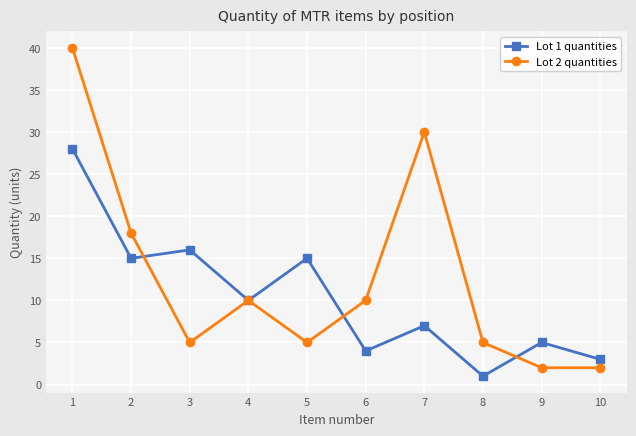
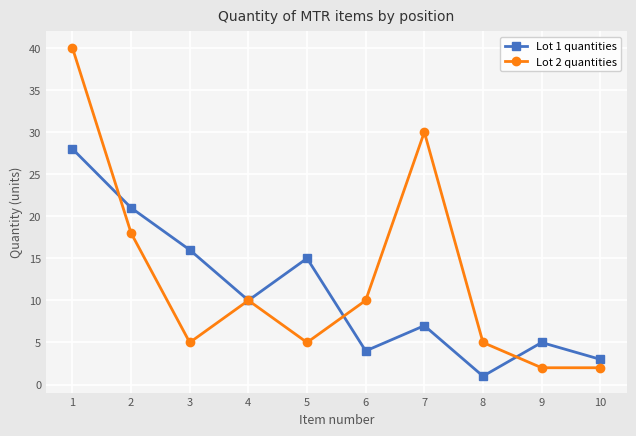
Lot 1 quantities, 2: 15 -> 21
